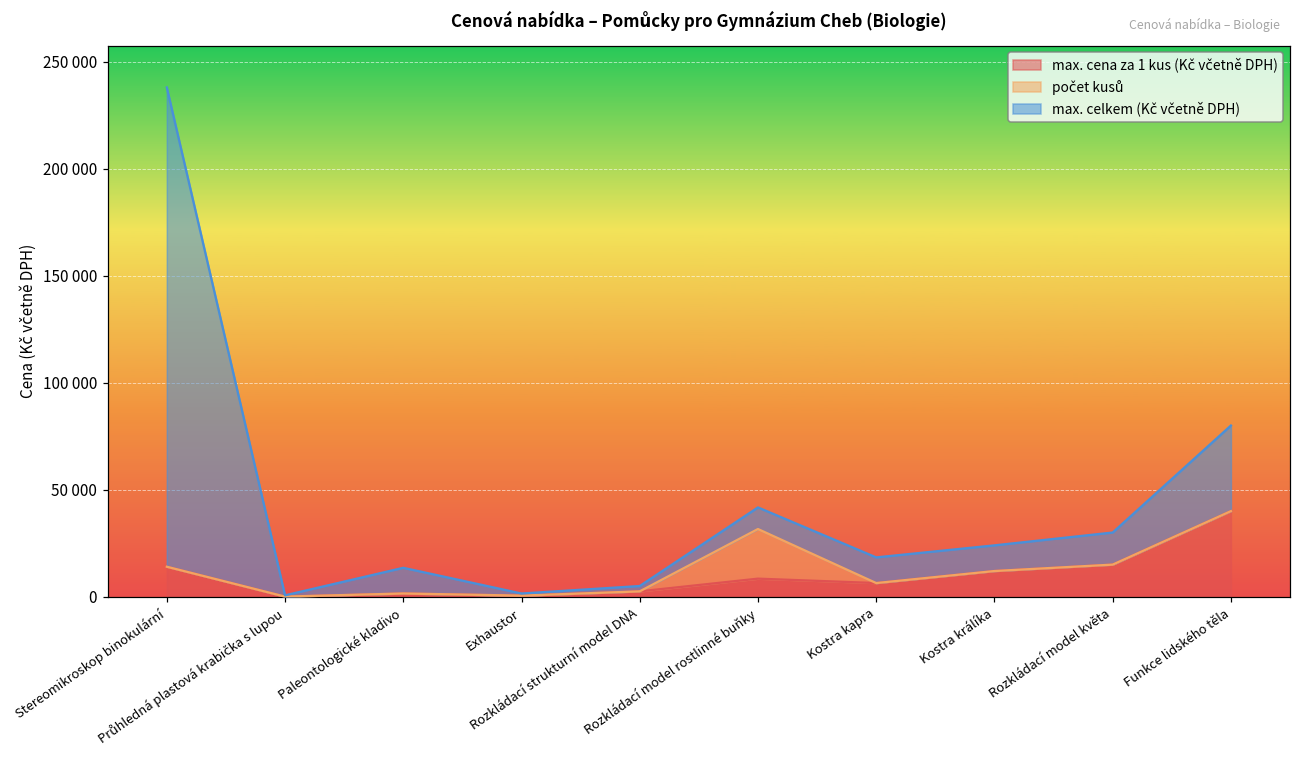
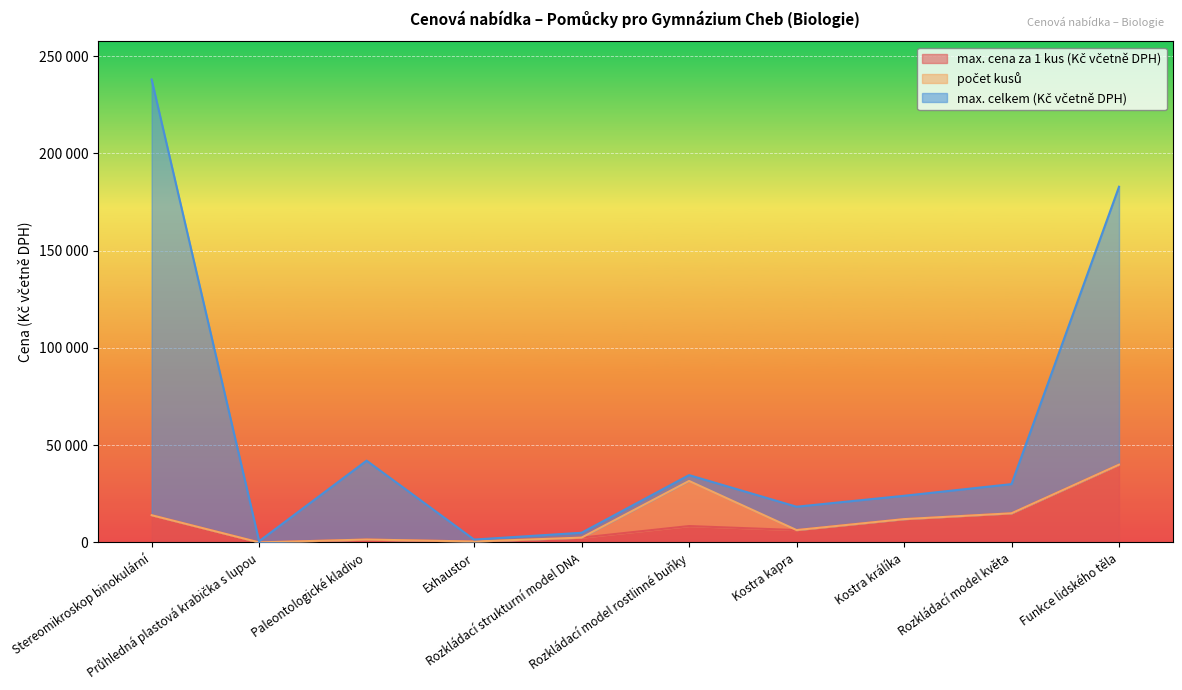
max. celkem (Kč včetně DPH), Paleontologické kladivo: 12000 -> 41000
max. celkem (Kč včetně DPH), Rozkládací model rostlinné buňky: 10000 -> 3000
max. celkem (Kč včetně DPH), Funkce lidského těla: 40000 -> 143000
